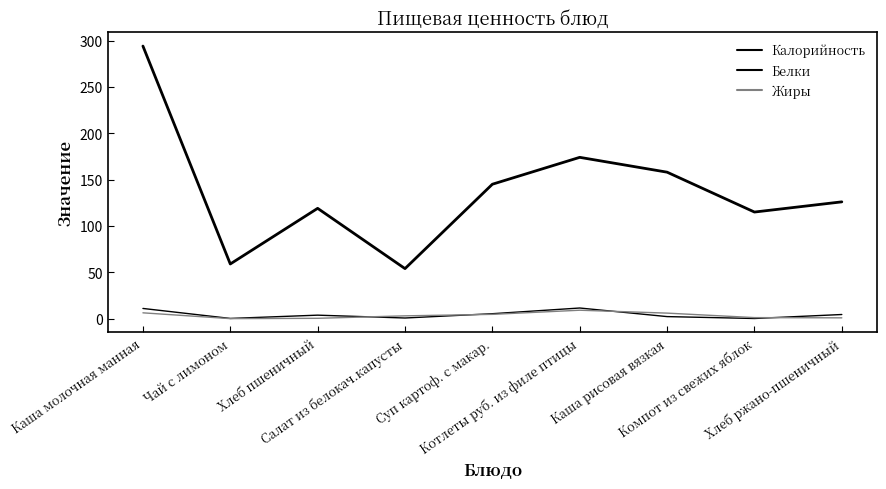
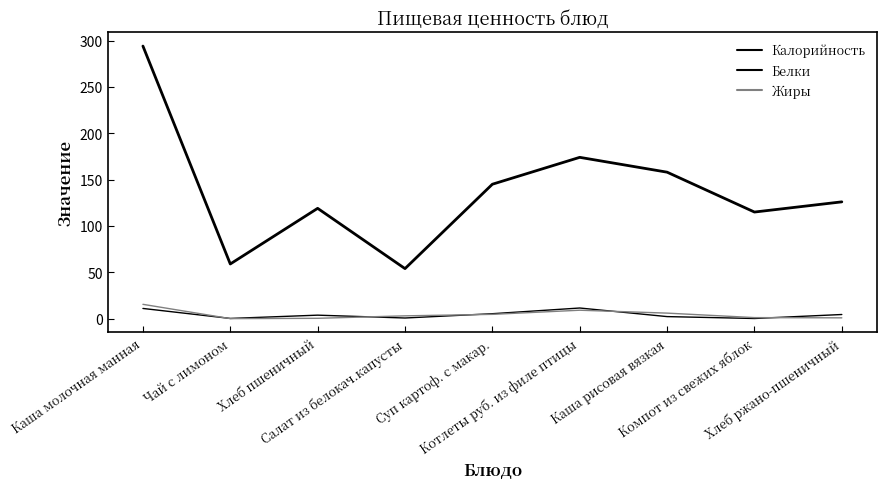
Жиры, Каша молочная манная: 10 -> 20
